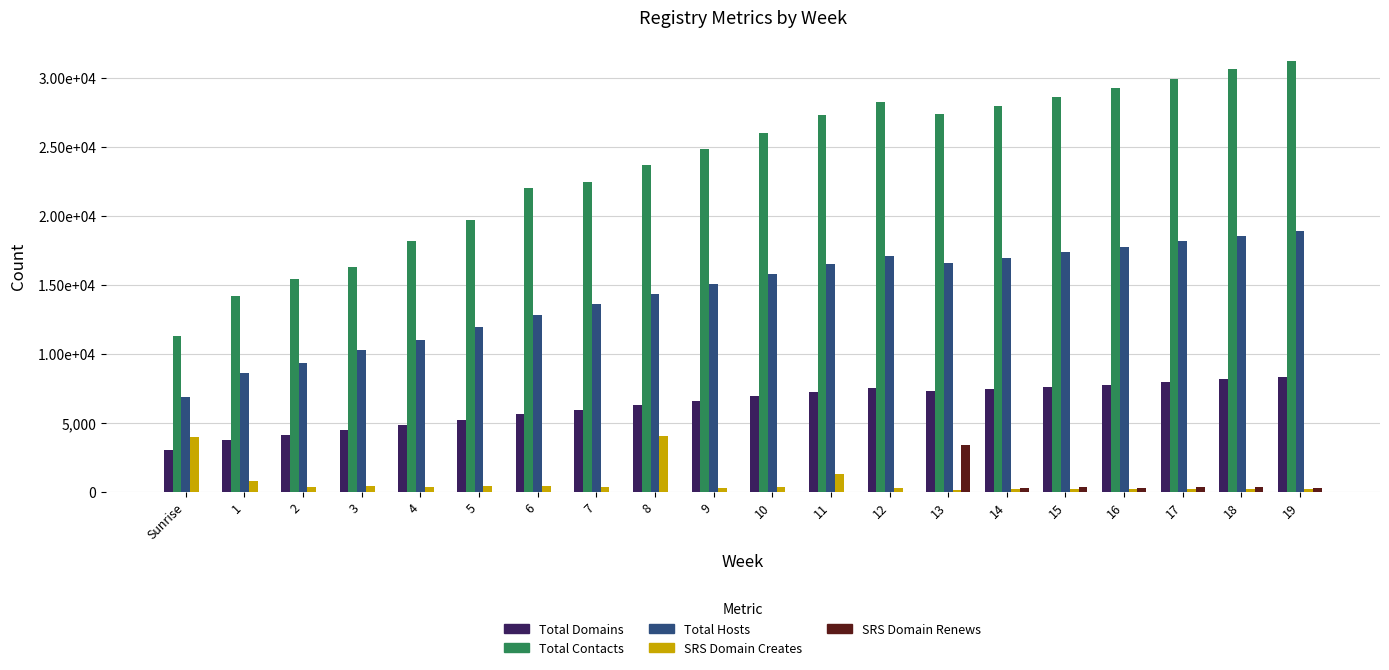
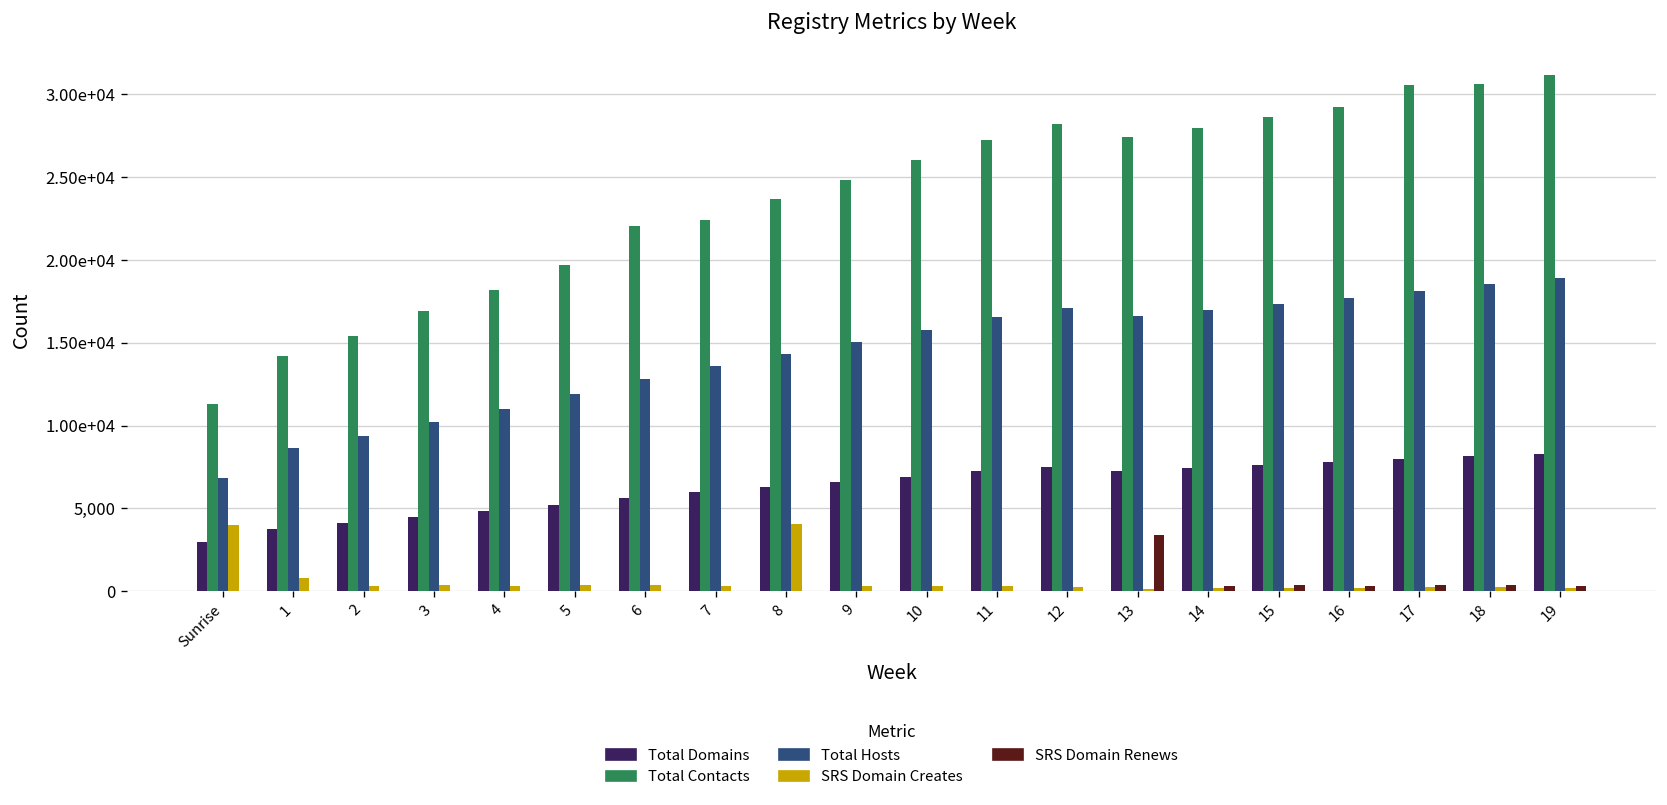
Total Contacts, 3: 16,300 -> 16,900
SRS Domain Creates, 11: 1,300 -> 300
Total Contacts, 17: 29,900 -> 30,600
